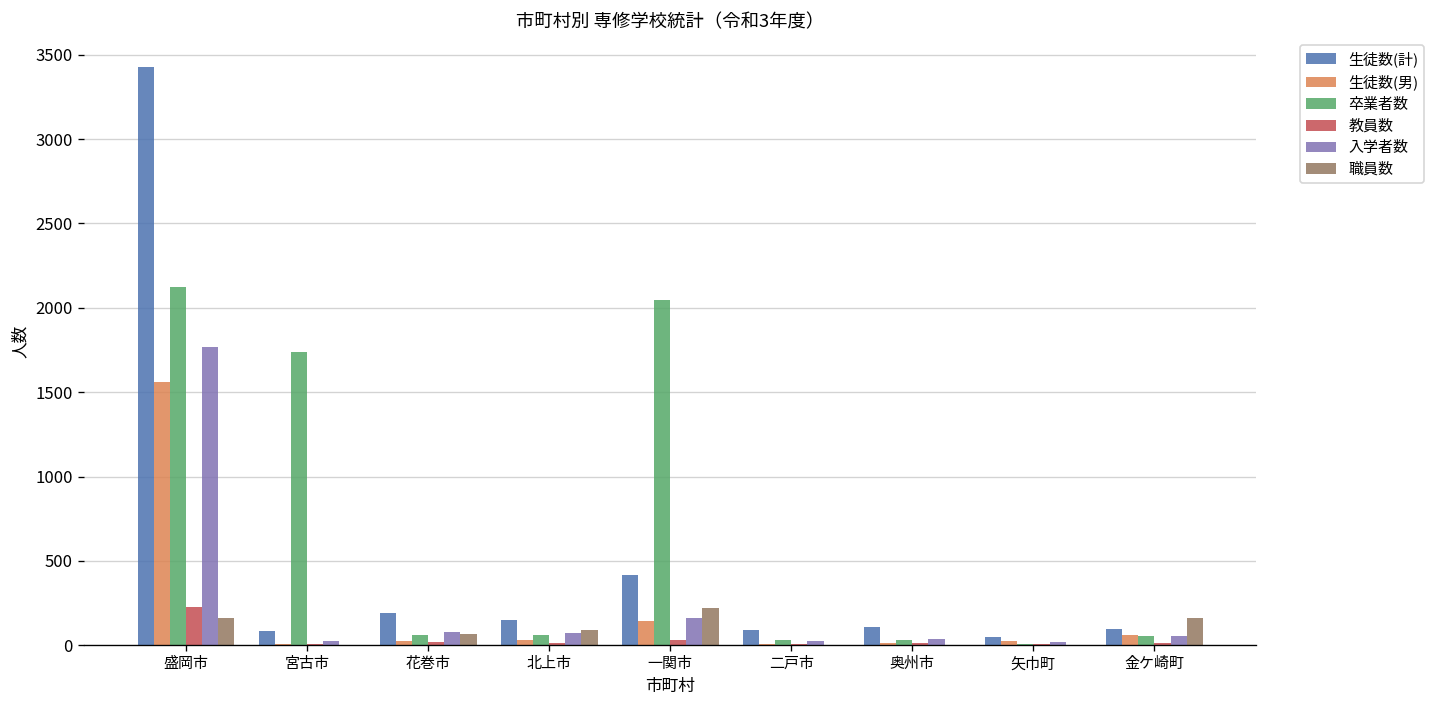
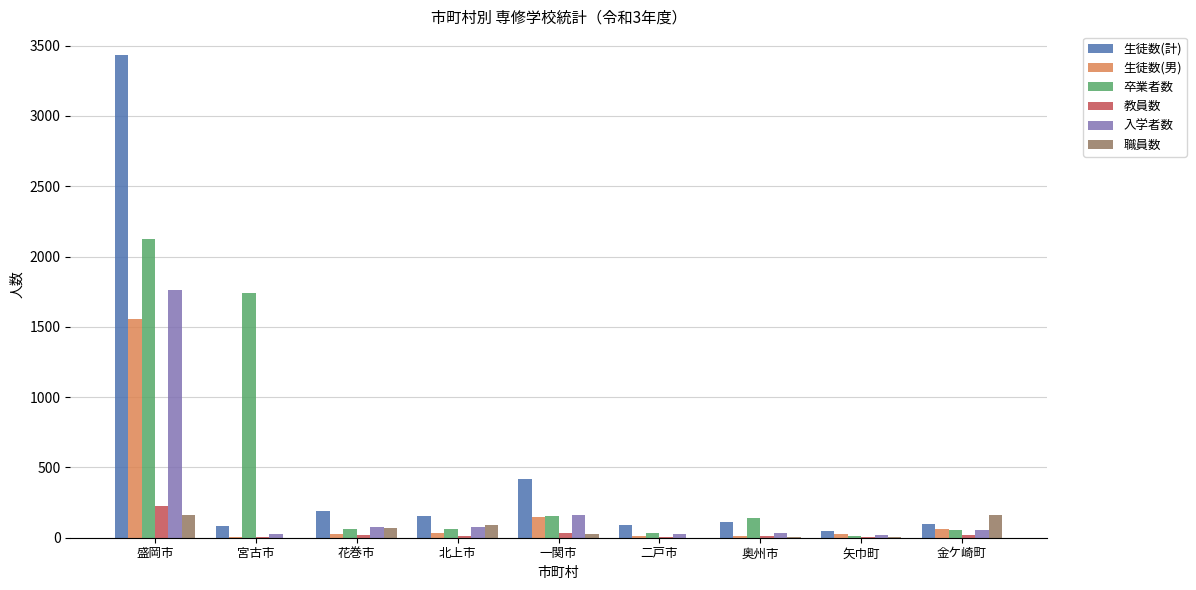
卒業者数, 一関市: 2050 -> 160
職員数, 一関市: 220 -> 20
卒業者数, 奥州市: 30 -> 140
